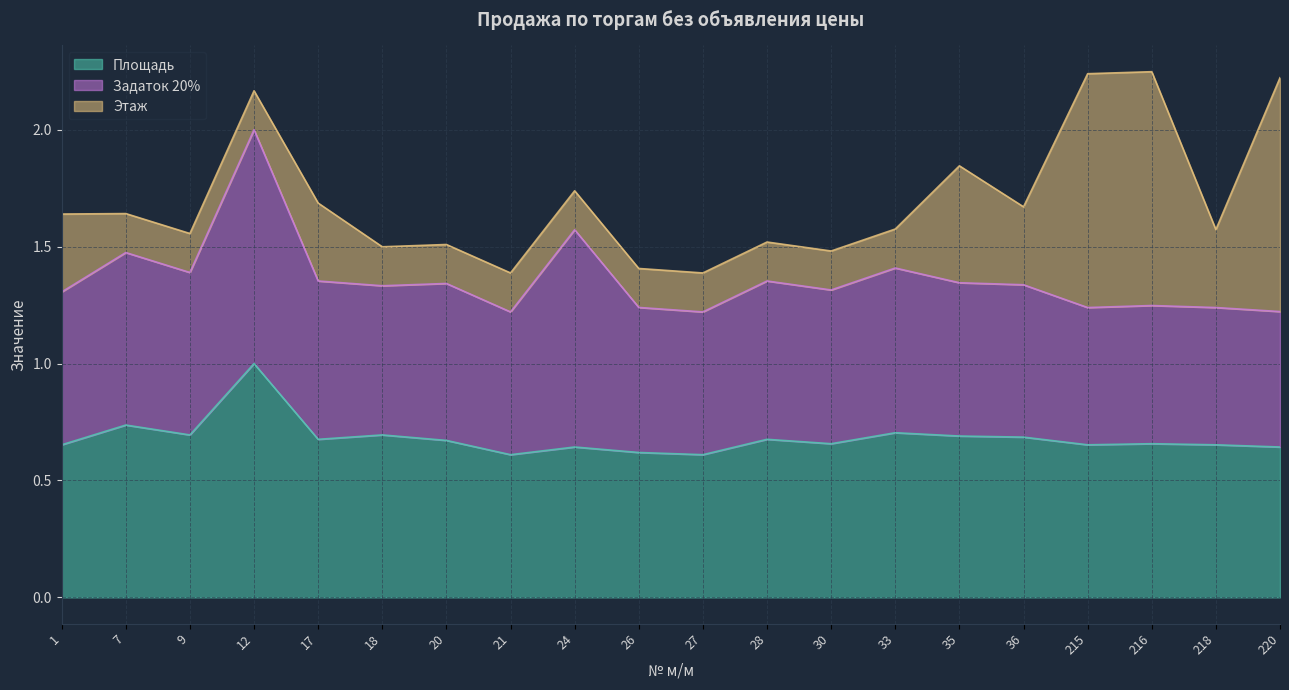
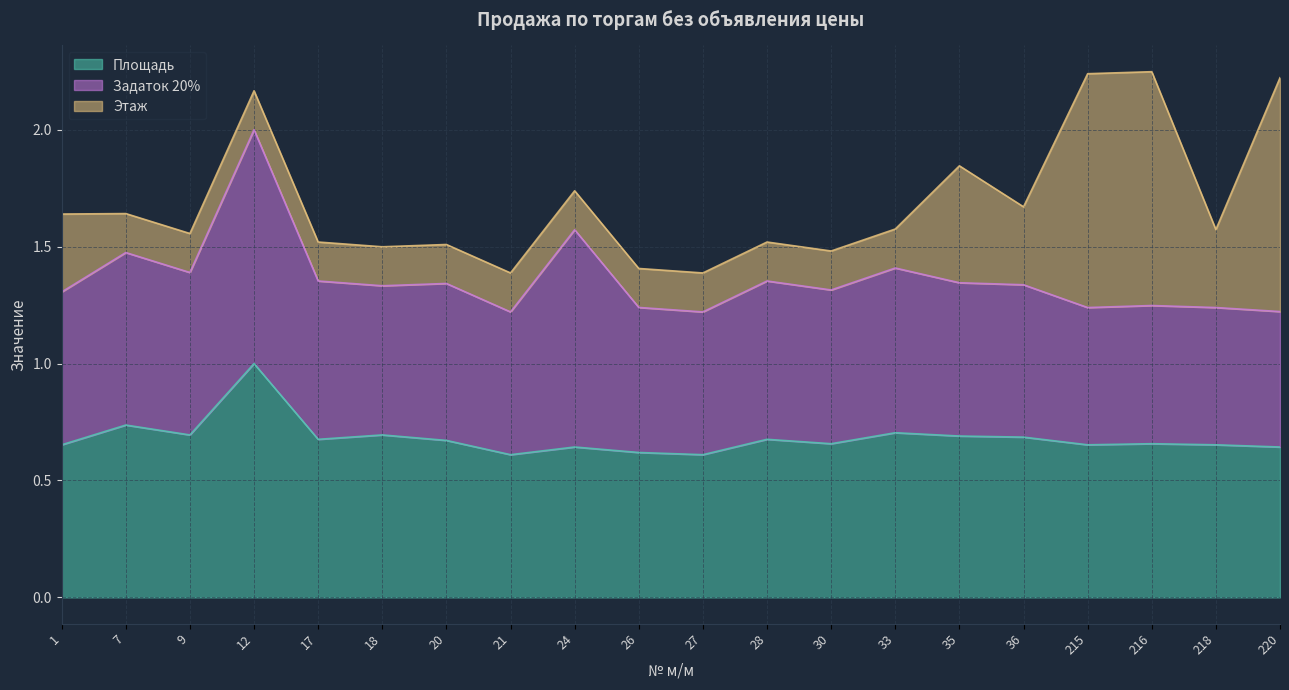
Этаж, 17: 0.33 -> 0.17
